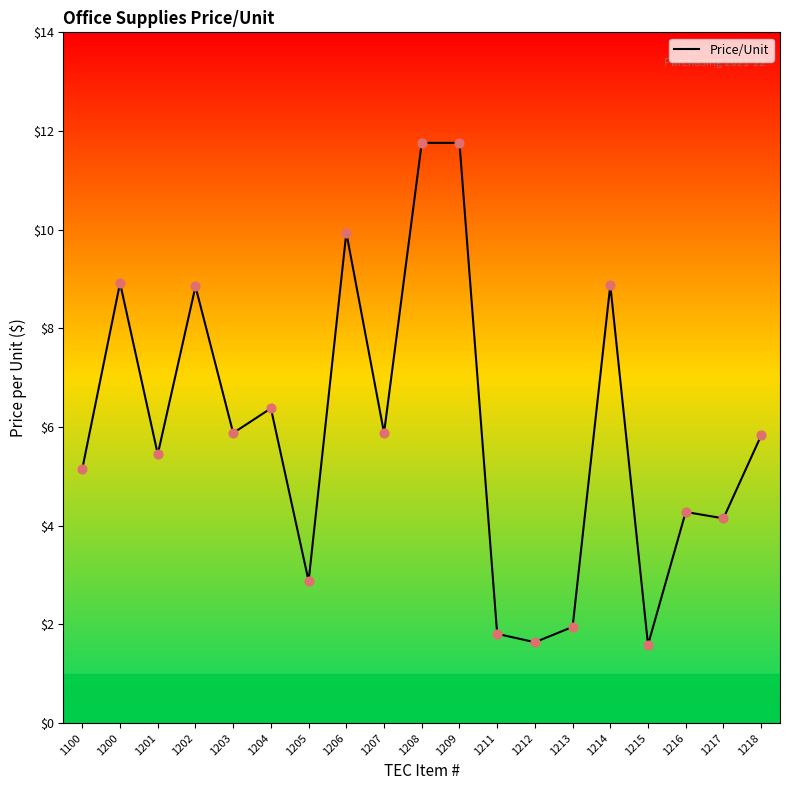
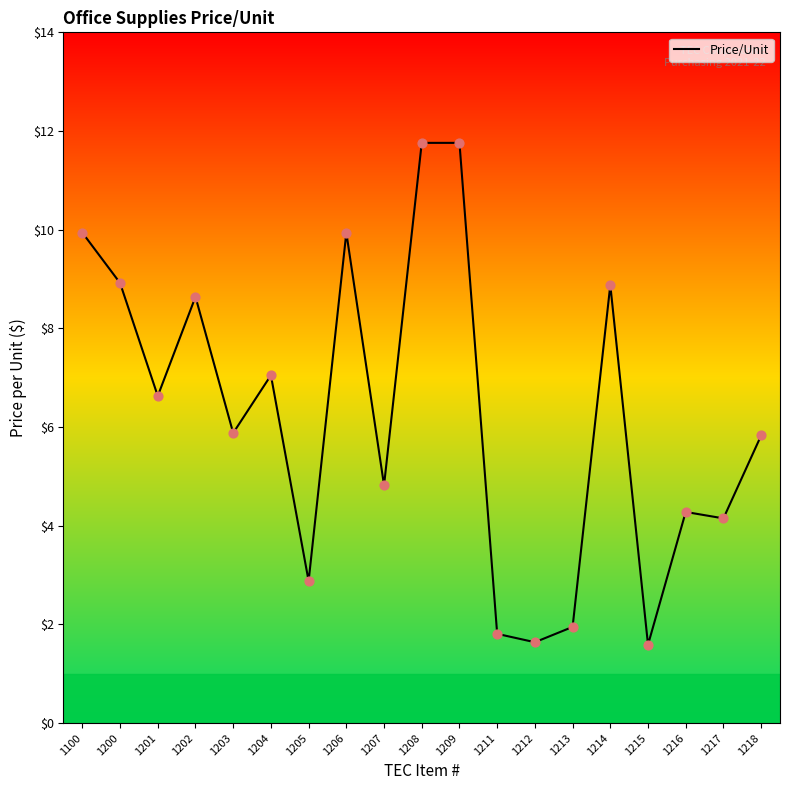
1100: $5.2 -> $9.9
1201: $5.5 -> $6.6
1202: $8.9 -> $8.6
1204: $6.4 -> $7.1
1207: $5.9 -> $4.8
